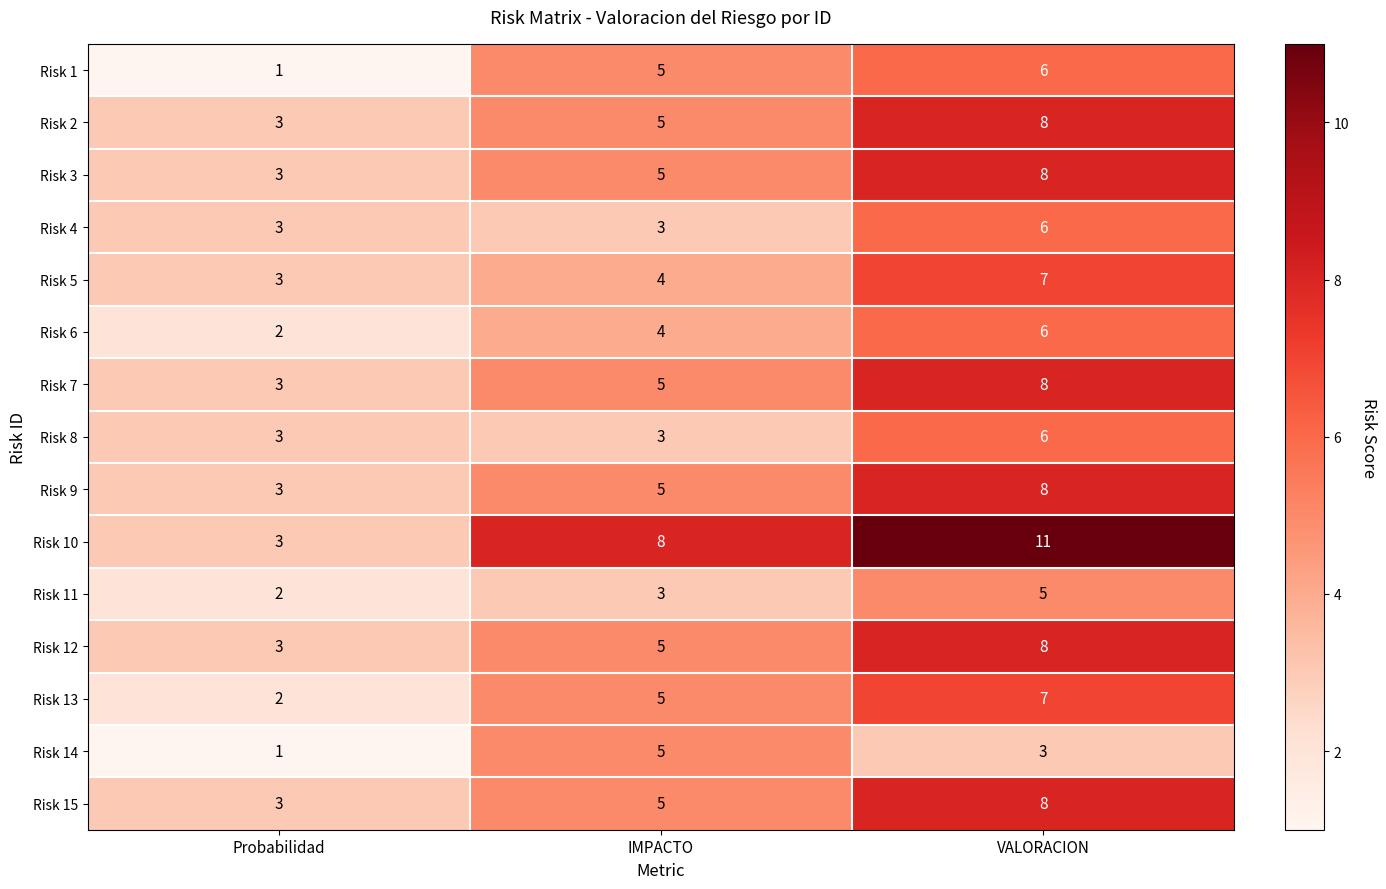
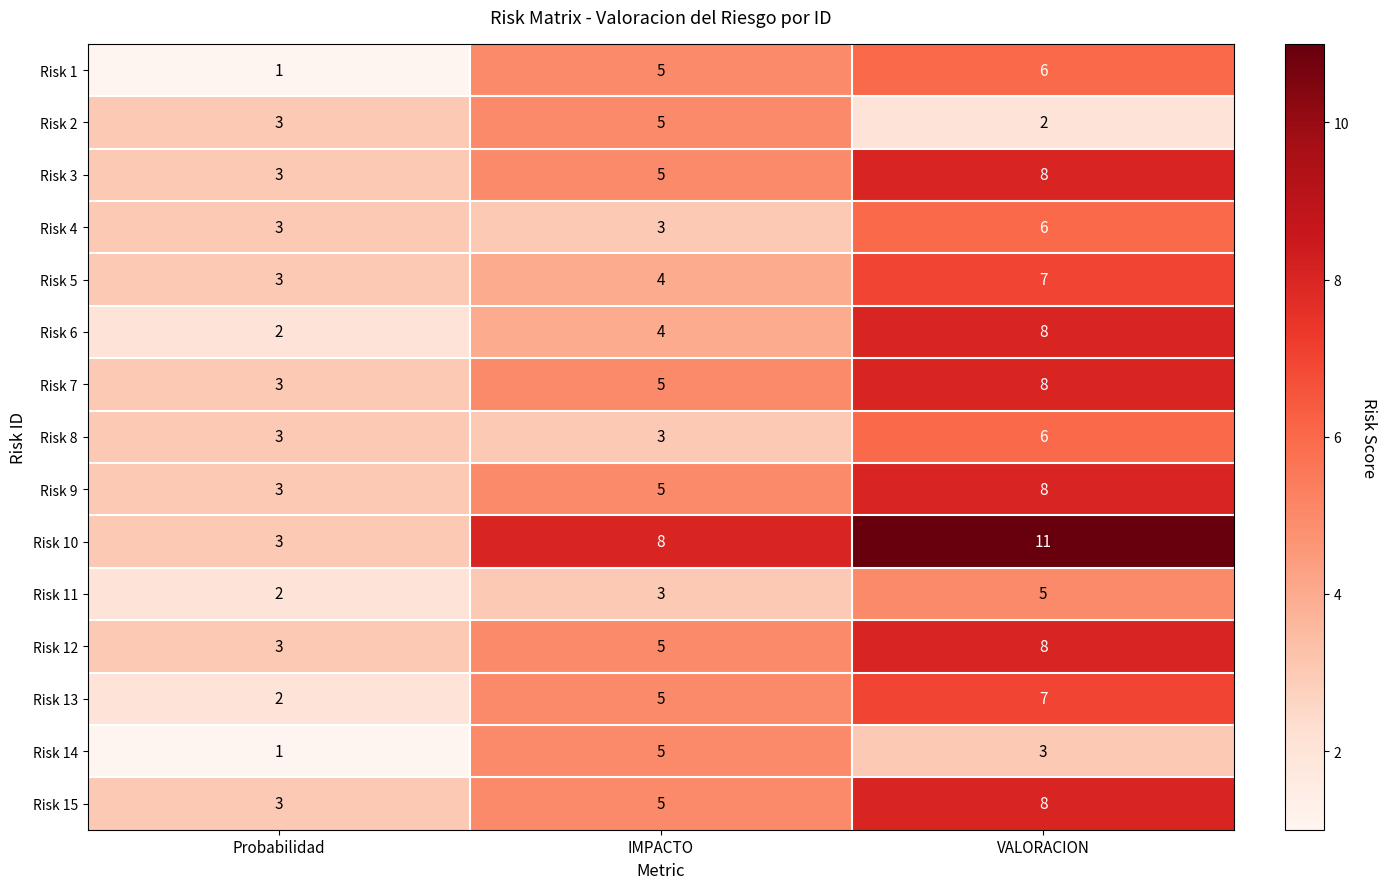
Risk 2, VALORACION: 8 -> 2
Risk 6, VALORACION: 6 -> 8
